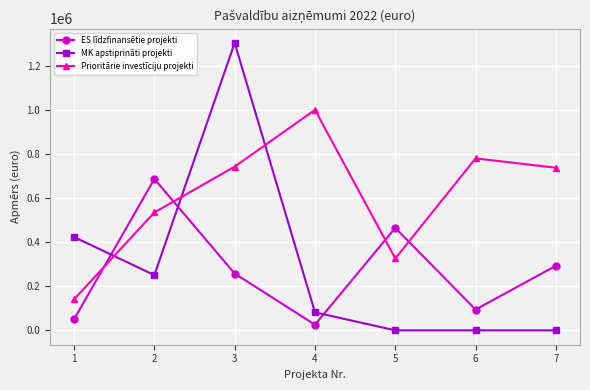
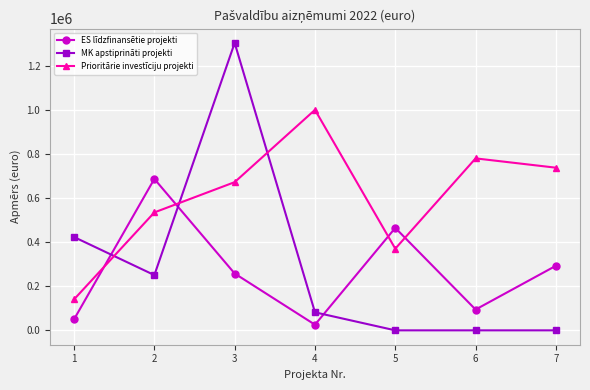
Prioritārie investīciju projekti, 3: 740000 -> 670000
Prioritārie investīciju projekti, 5: 330000 -> 370000
